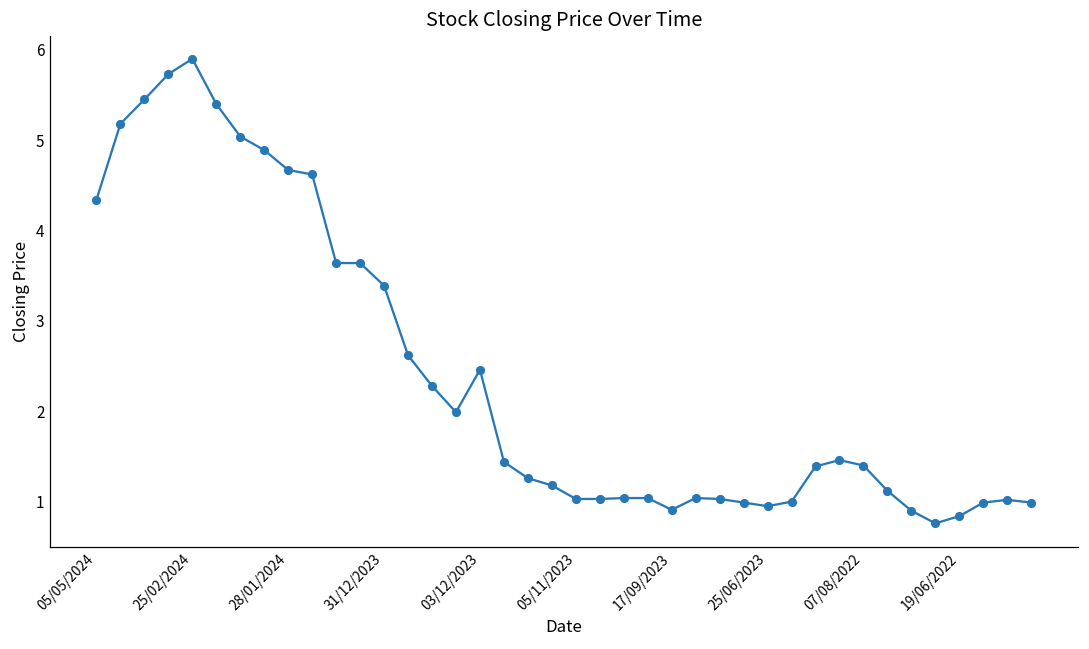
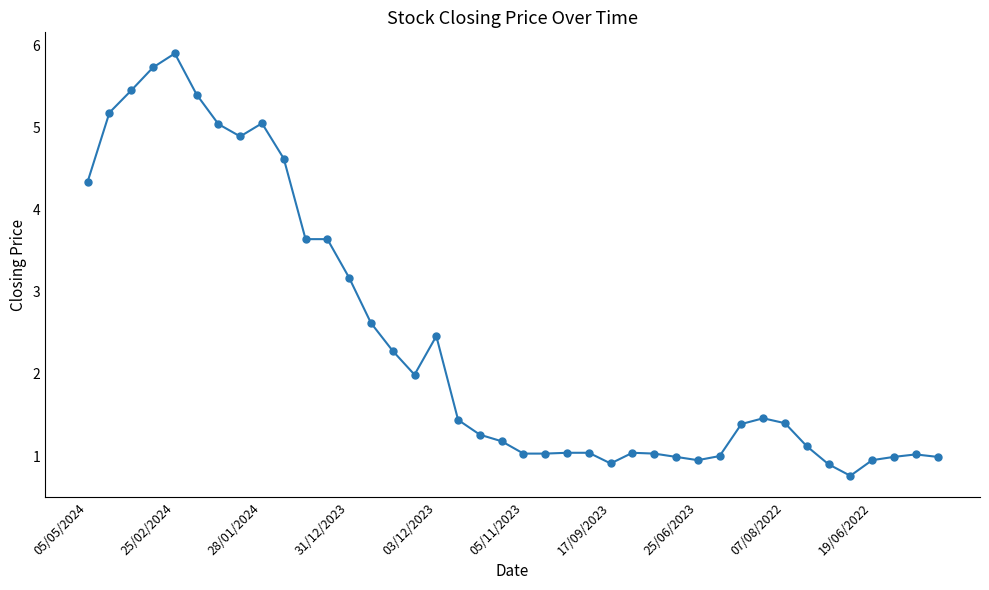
28/01/2024: 4.7 -> 5.1
31/12/2023: 3.4 -> 3.2
19/06/2022: 0.8 -> 1.0
